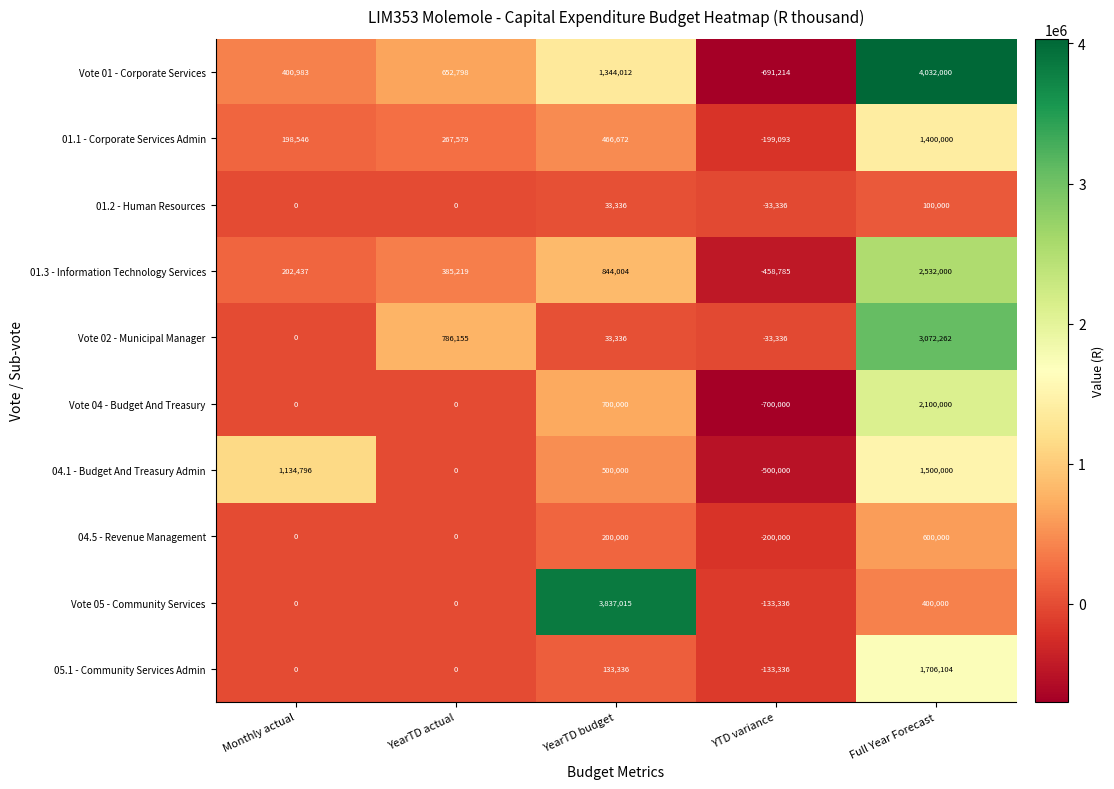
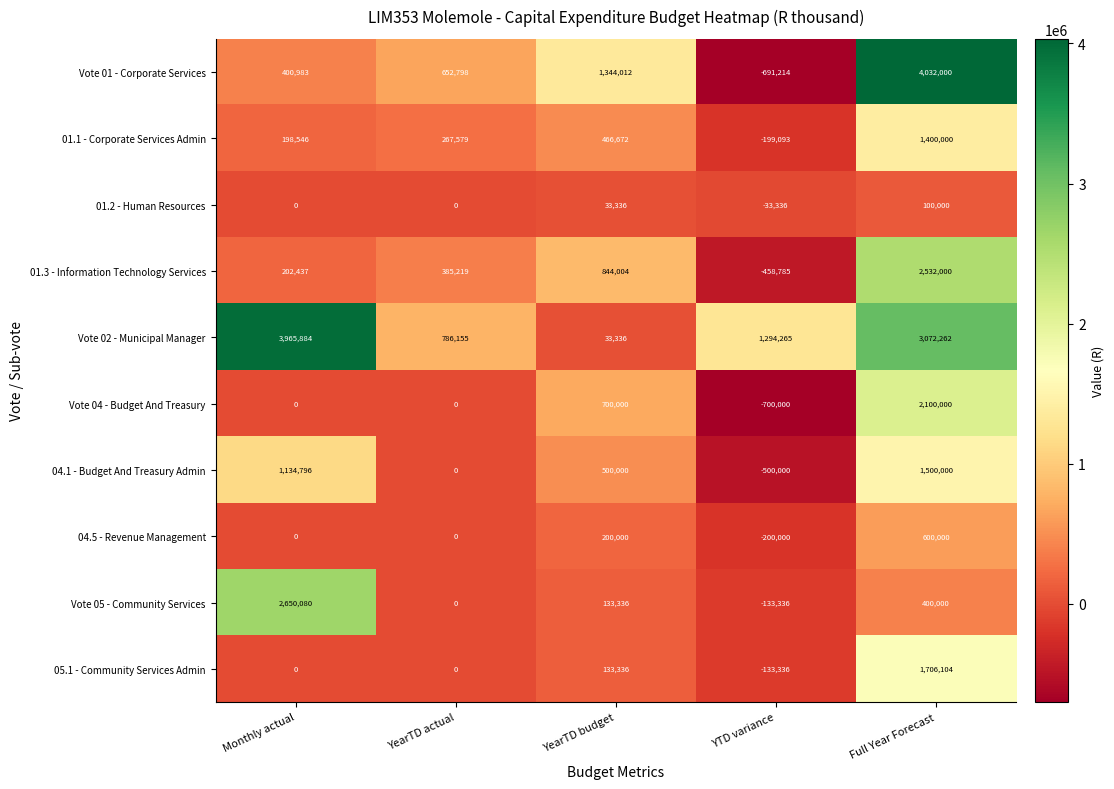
Vote 02 - Municipal Manager, Monthly actual: 0 -> 3,965,884
Vote 02 - Municipal Manager, YTD variance: -33,336 -> 1,294,265
Vote 05 - Community Services, Monthly actual: 0 -> 2,650,080
Vote 05 - Community Services, YearTD budget: 3,837,015 -> 133,336
